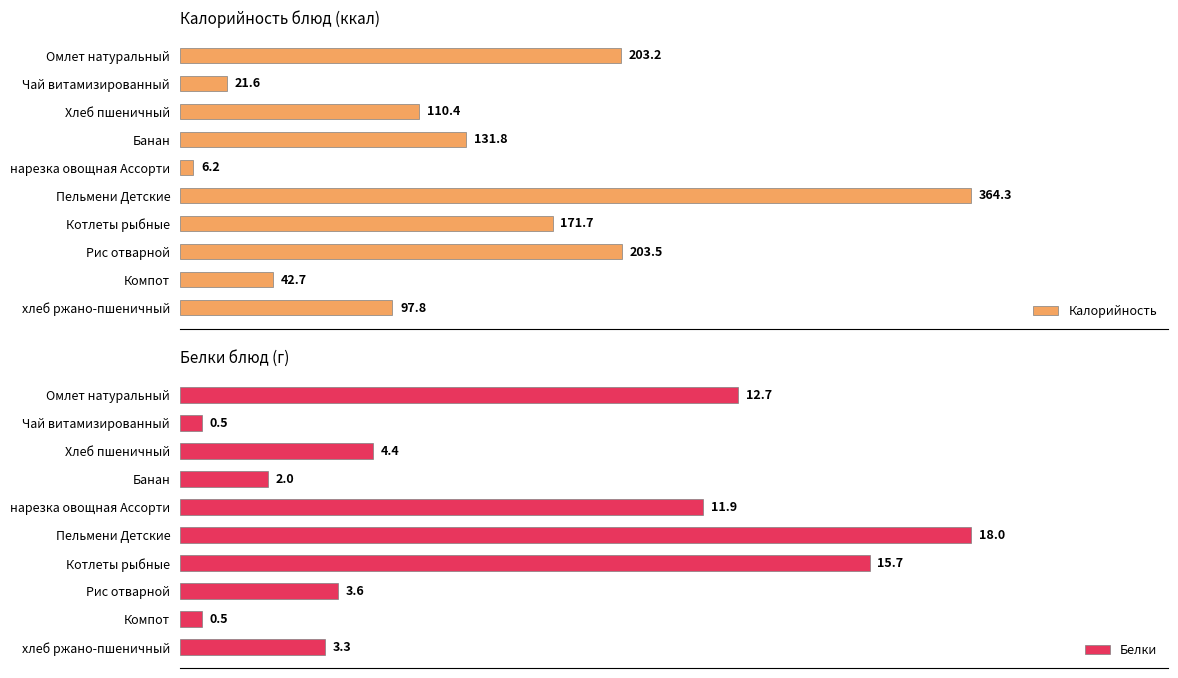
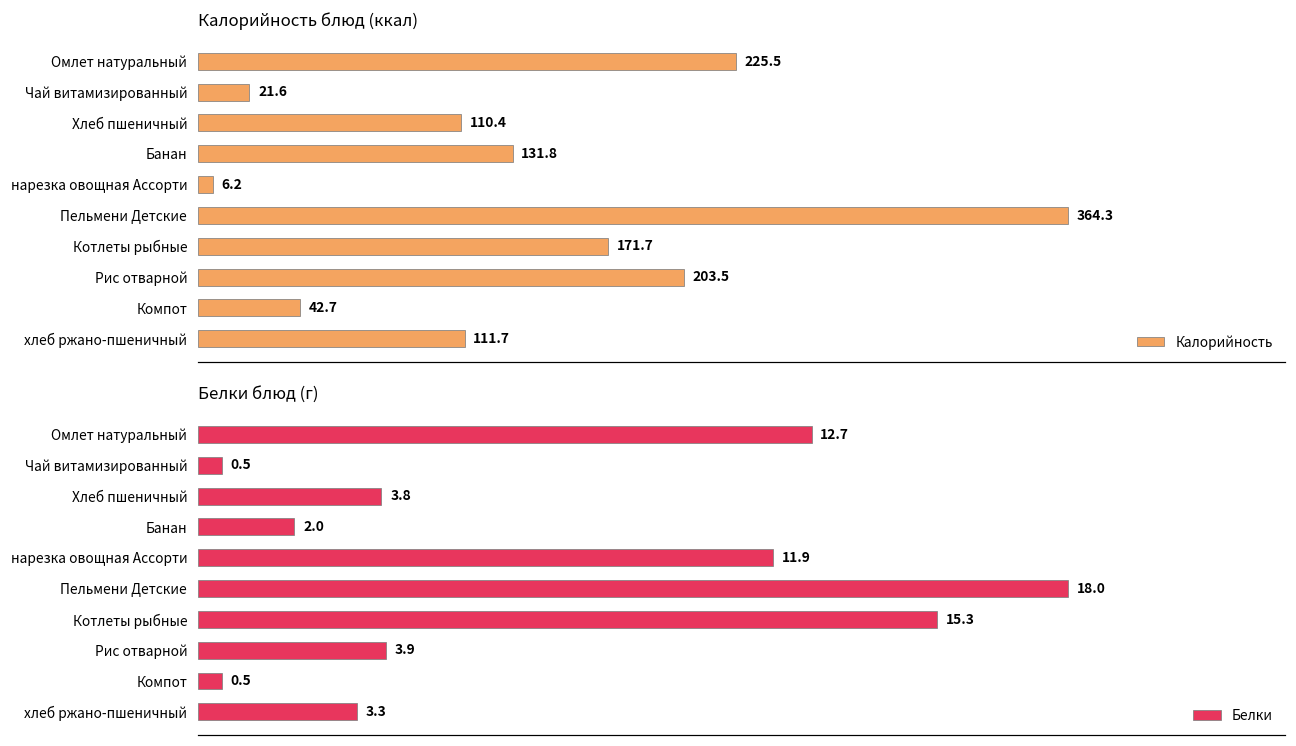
Калорийность блюд (ккал), Омлет натуральный: 203.2 -> 225.5
Калорийность блюд (ккал), хлеб ржано-пшеничный: 97.8 -> 111.7
Белки блюд (г), Хлеб пшеничный: 4.4 -> 3.8
Белки блюд (г), Котлеты рыбные: 15.7 -> 15.3
Белки блюд (г), Рис отварной: 3.6 -> 3.9
